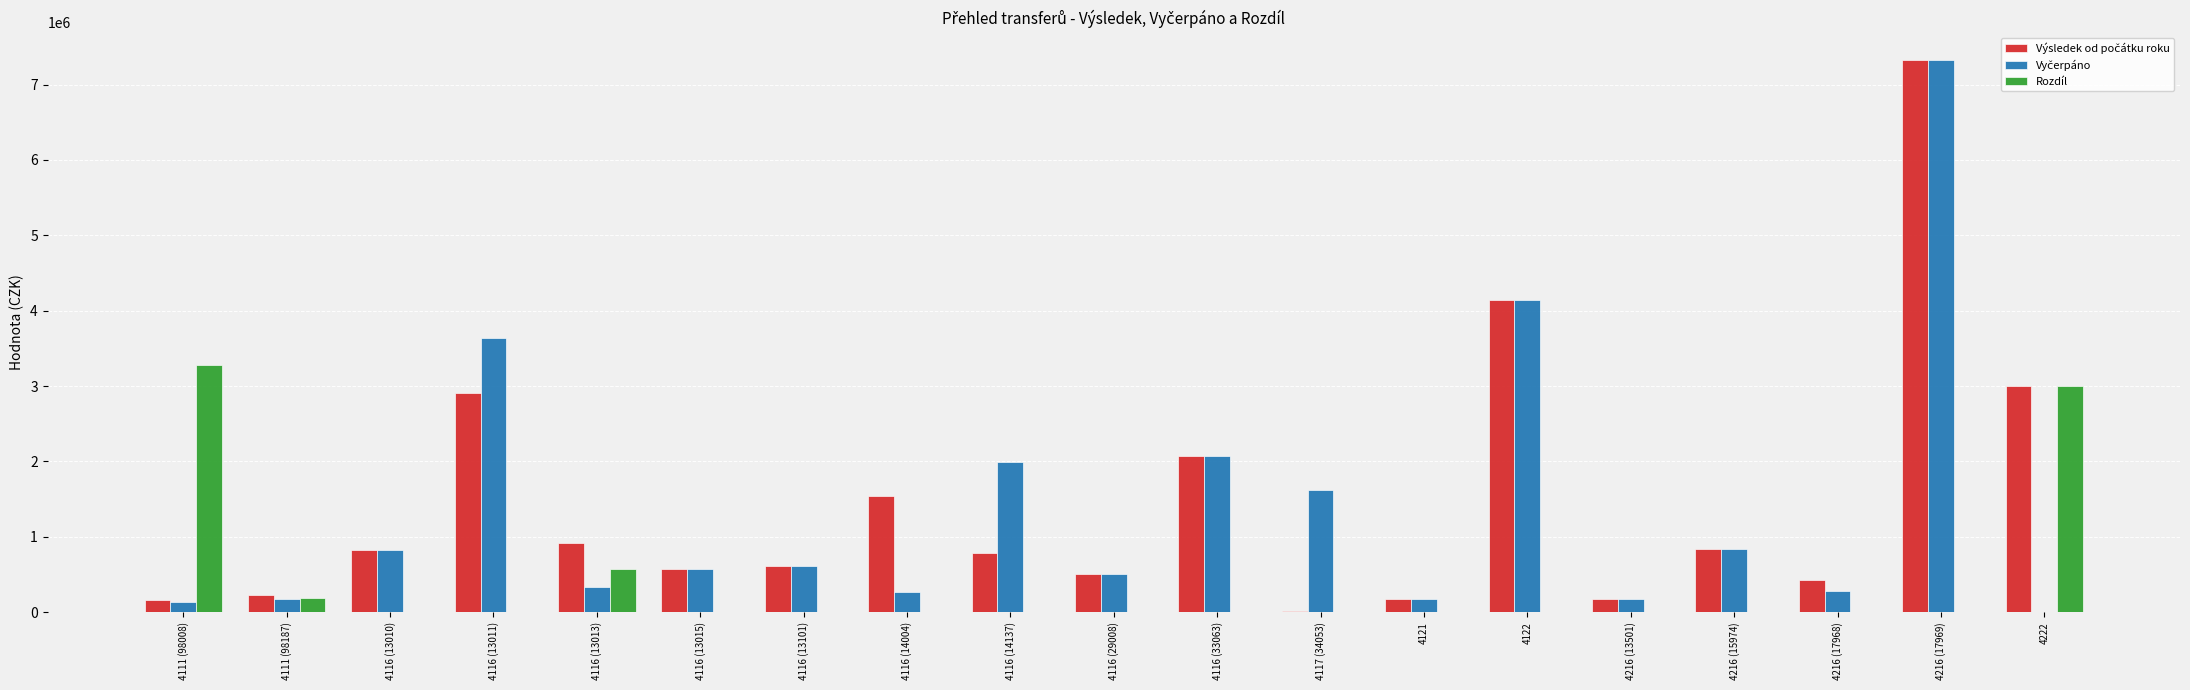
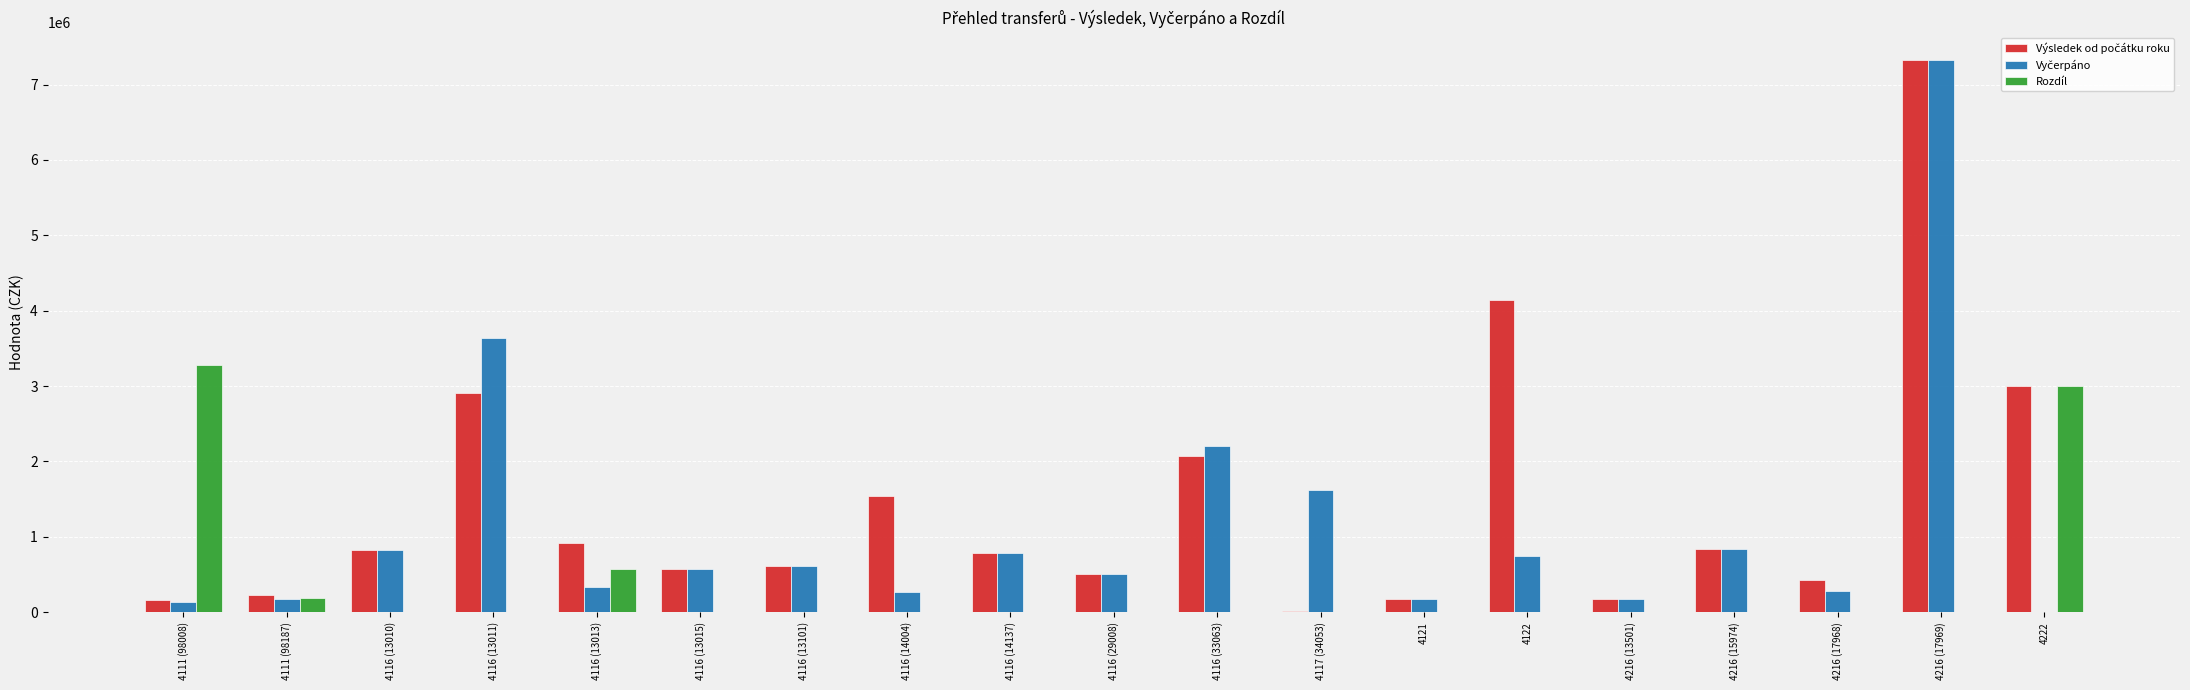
Vyčerpáno, 4116 (14137): 2000000 -> 800000
Vyčerpáno, 4116 (33063): 2100000 -> 2200000
Vyčerpáno, 4122: 4100000 -> 700000
